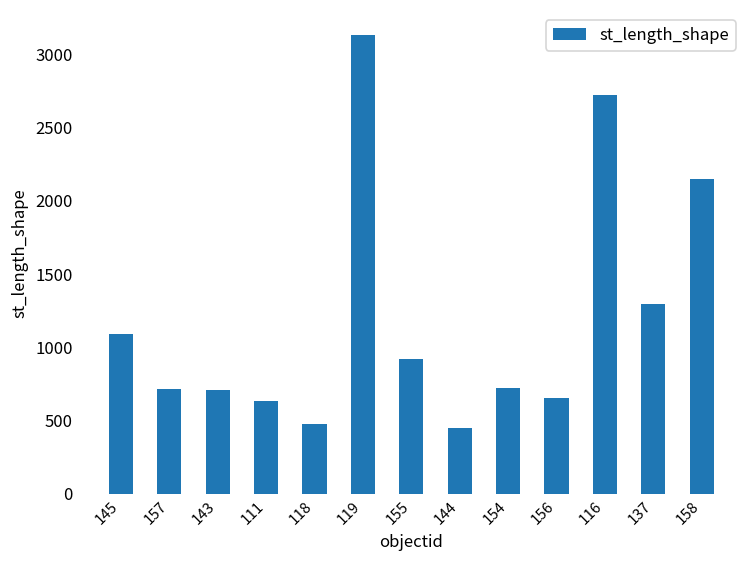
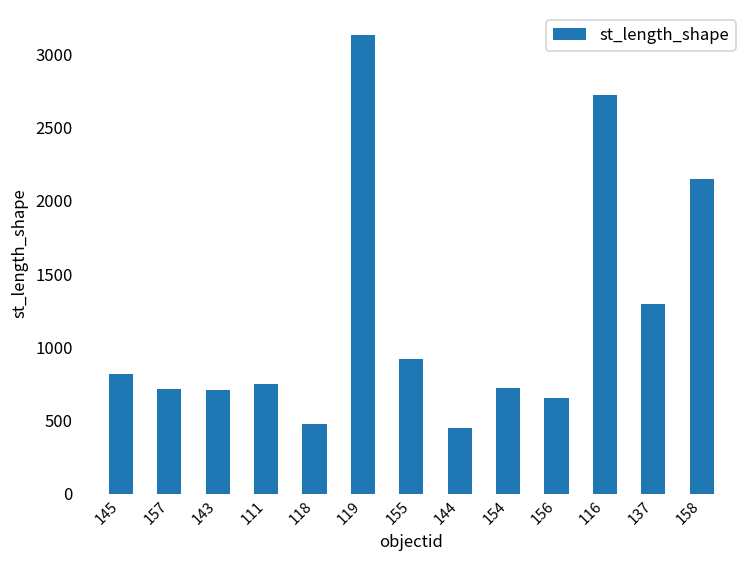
145: 1090 -> 820
111: 630 -> 750
